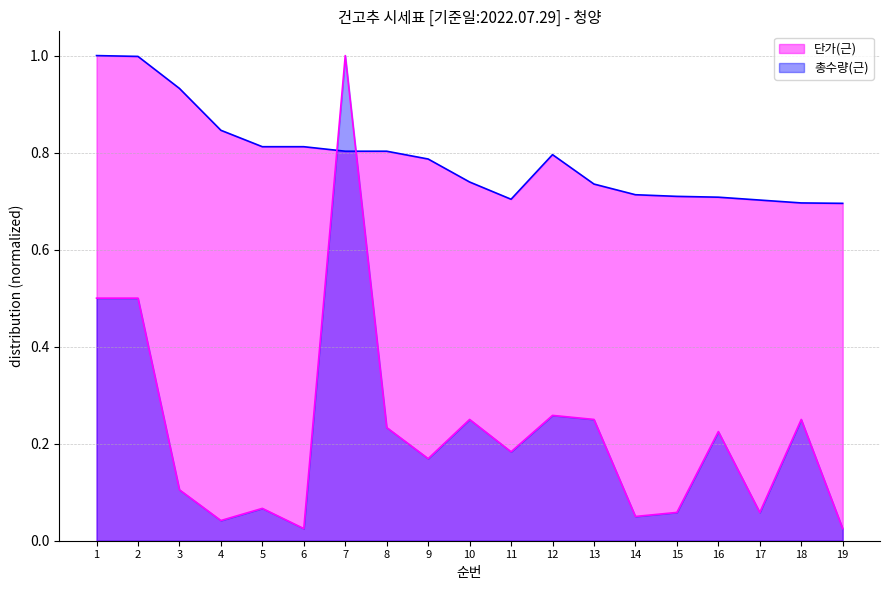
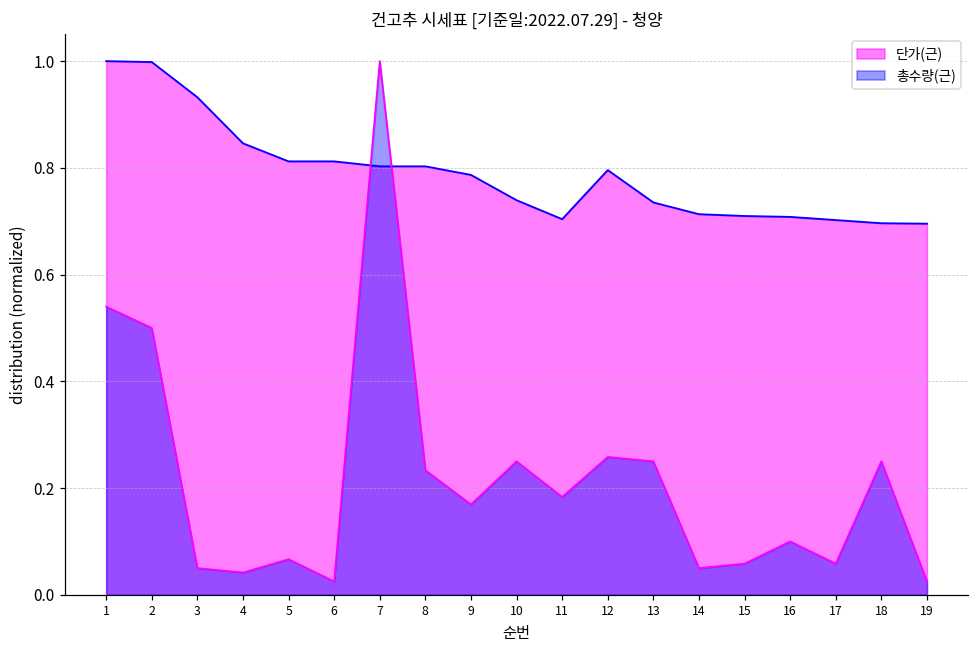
총수량(근), 1: 0.50 -> 0.54
총수량(근), 3: 0.11 -> 0.05
총수량(근), 16: 0.23 -> 0.10
